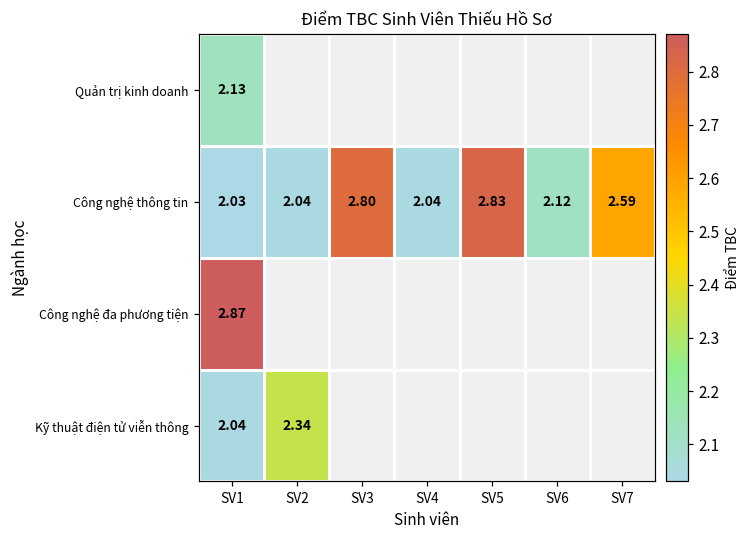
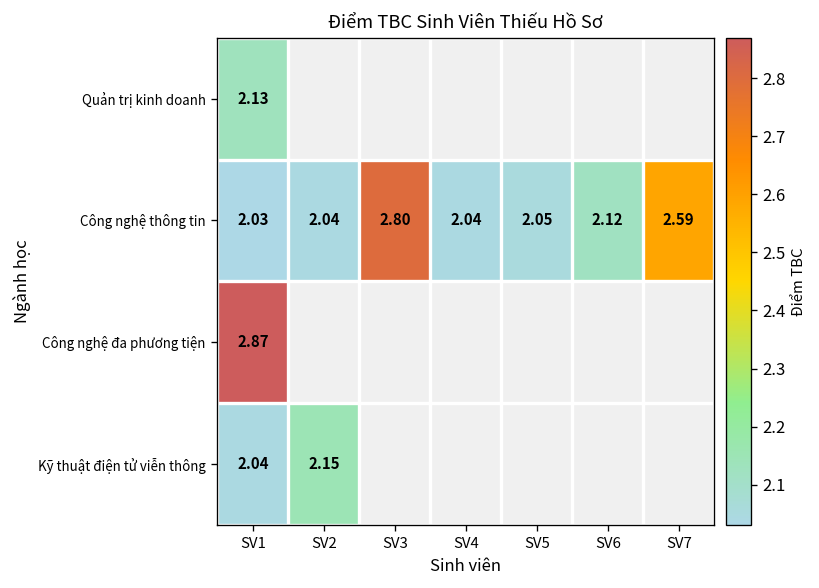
Công nghệ thông tin, SV5: 2.83 -> 2.05
Kỹ thuật điện tử viễn thông, SV2: 2.34 -> 2.15
